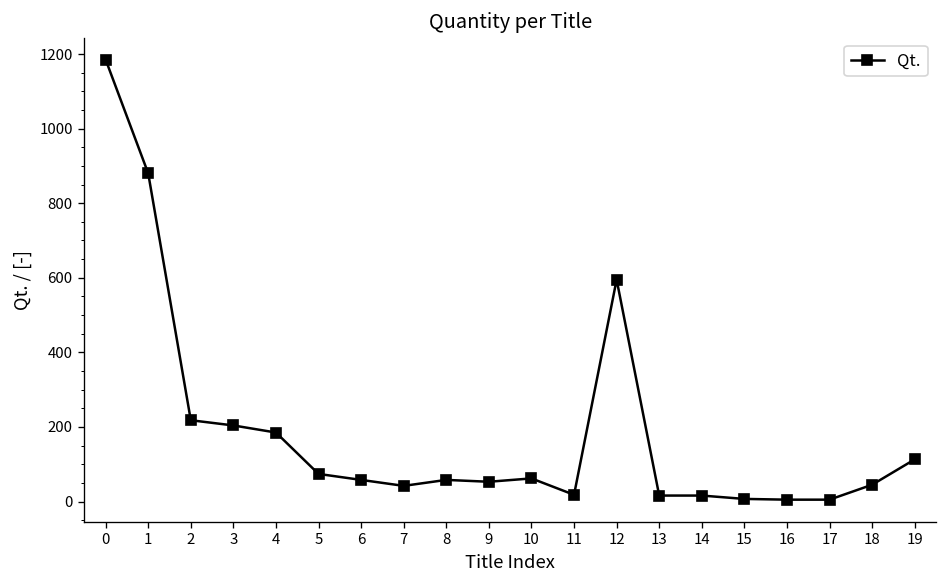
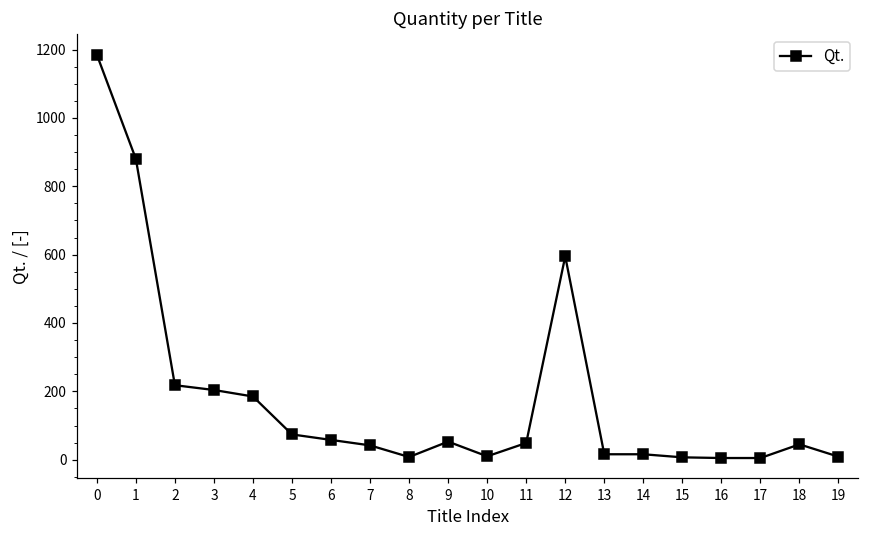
8: 60 -> 10
10: 60 -> 10
11: 20 -> 50
19: 110 -> 10
